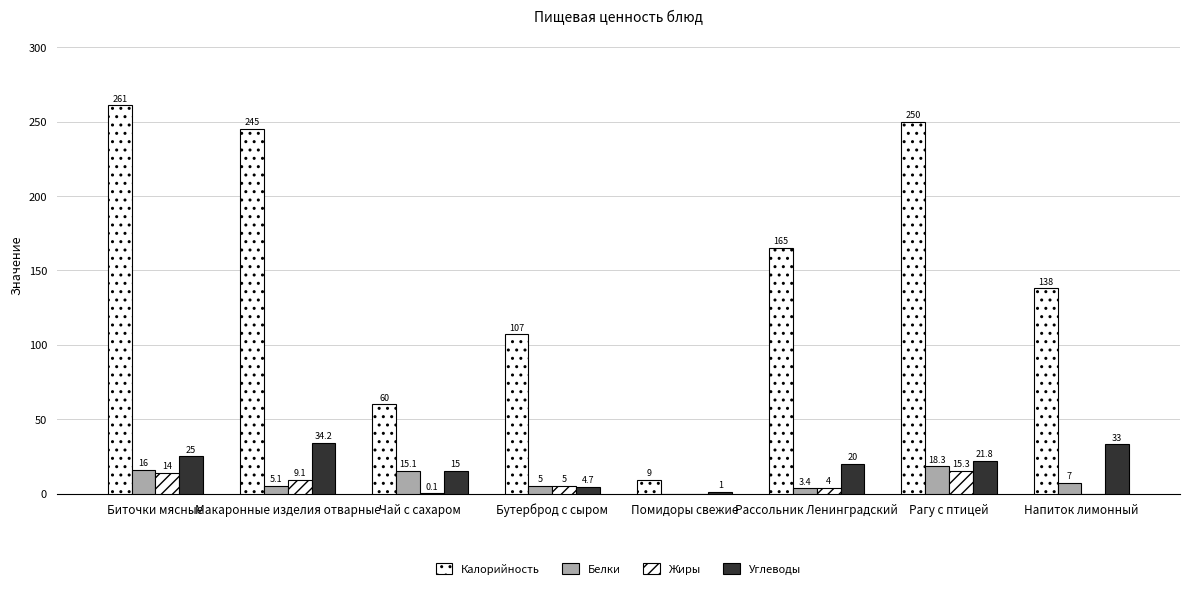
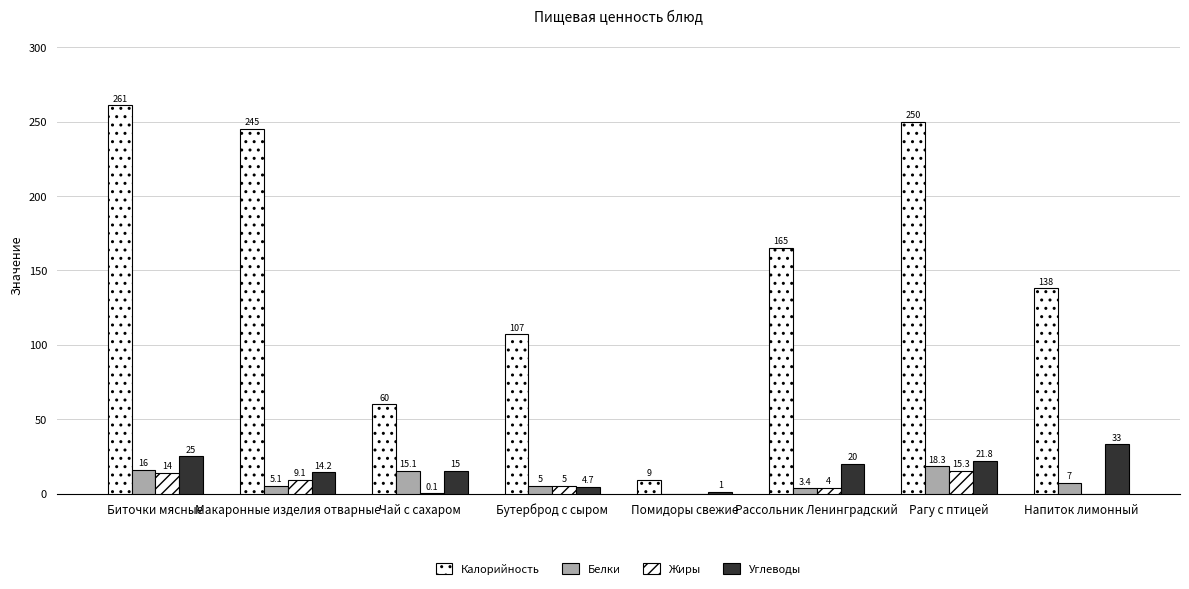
Углеводы, Макаронные изделия отварные: 34.2 -> 14.2
